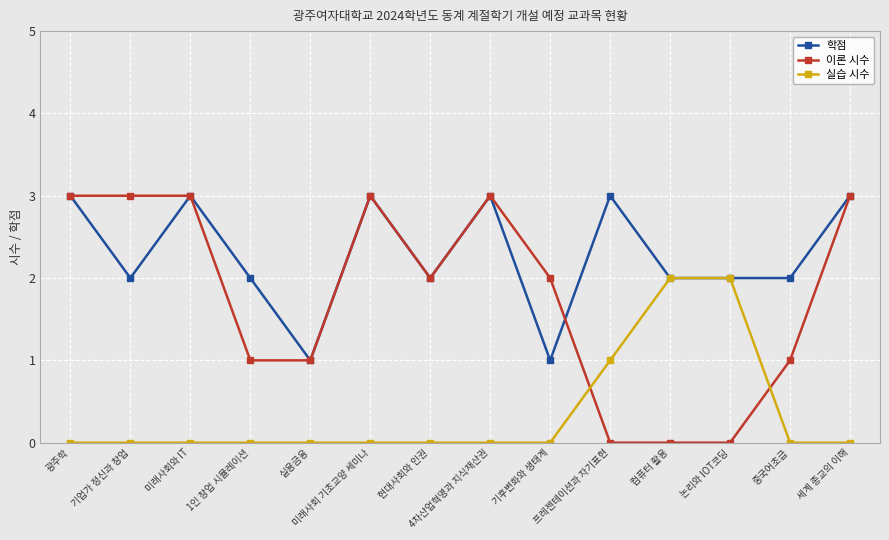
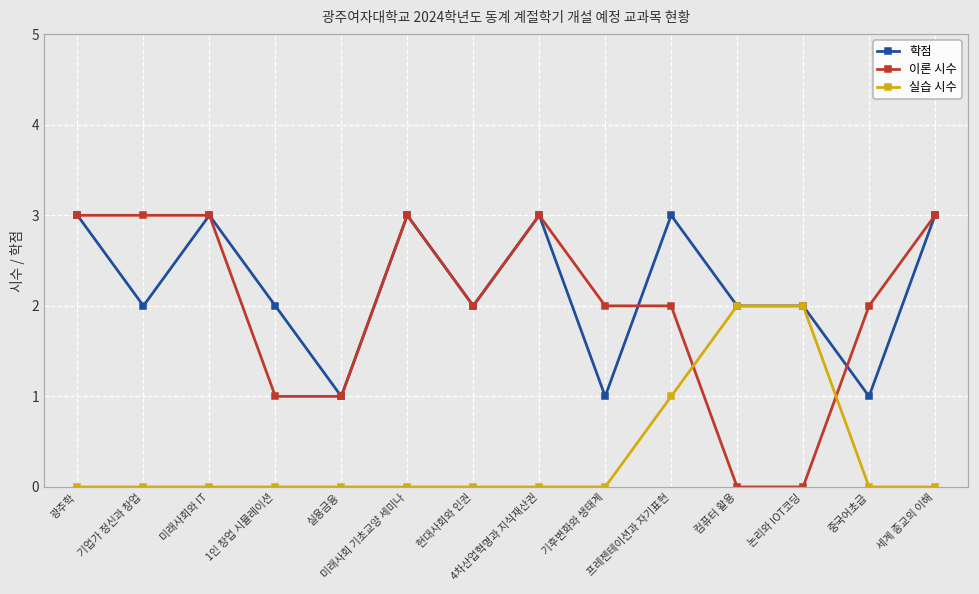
이론 시수, 프레젠테이션과 자기표현: 0 -> 2
학점, 중국어초급: 2 -> 1
이론 시수, 중국어초급: 1 -> 2
